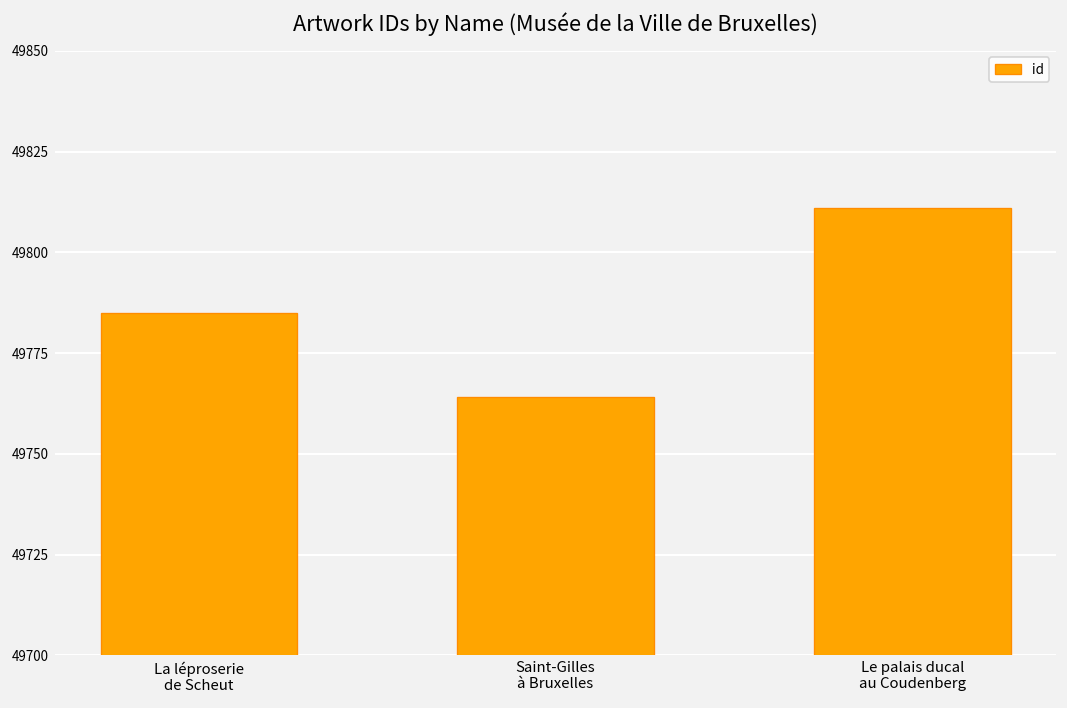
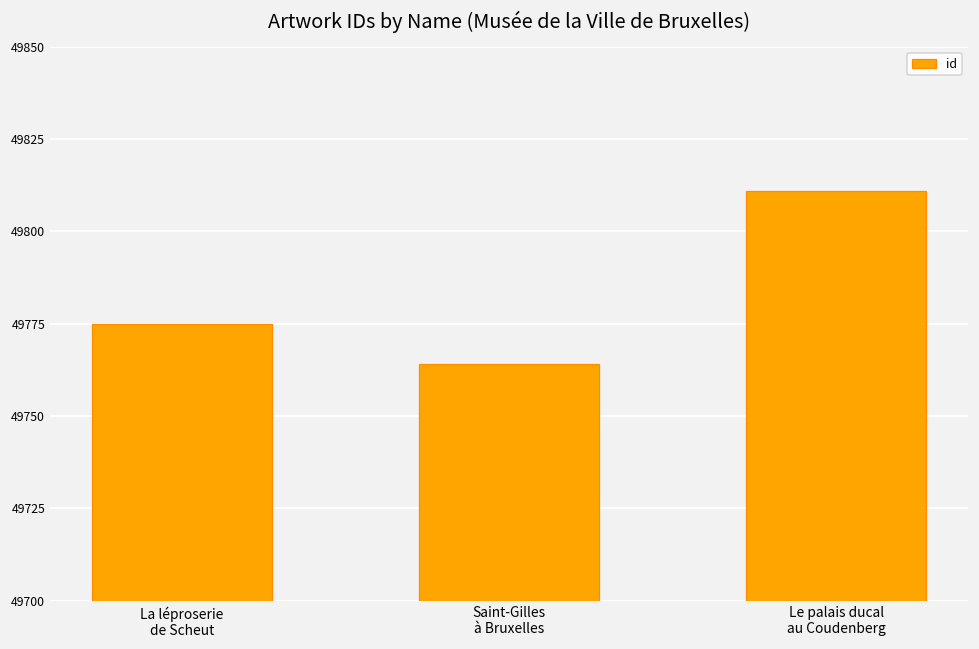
La léproserie de Scheut: 49785 -> 49775
